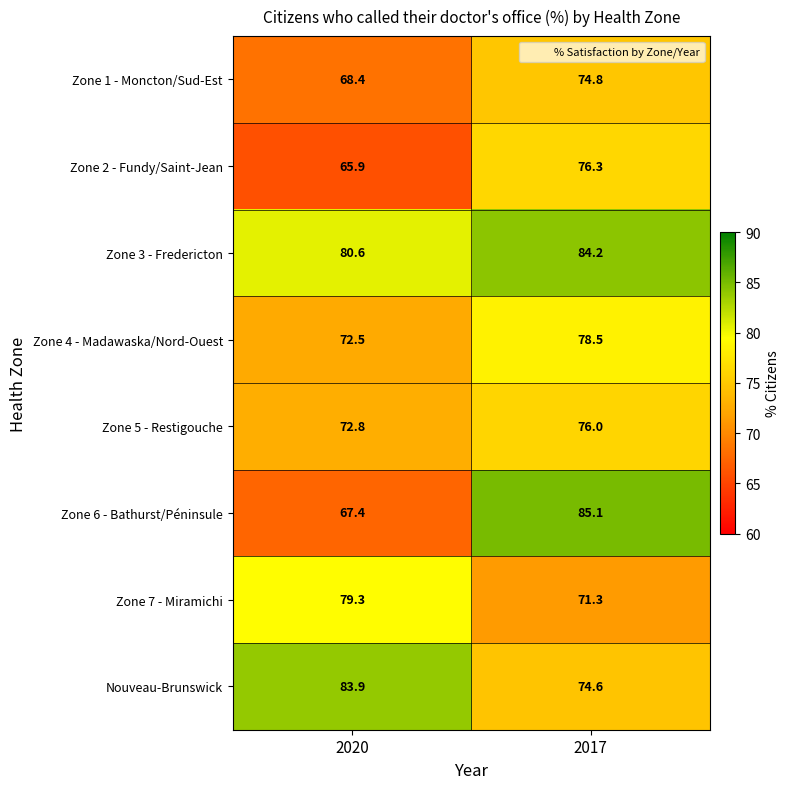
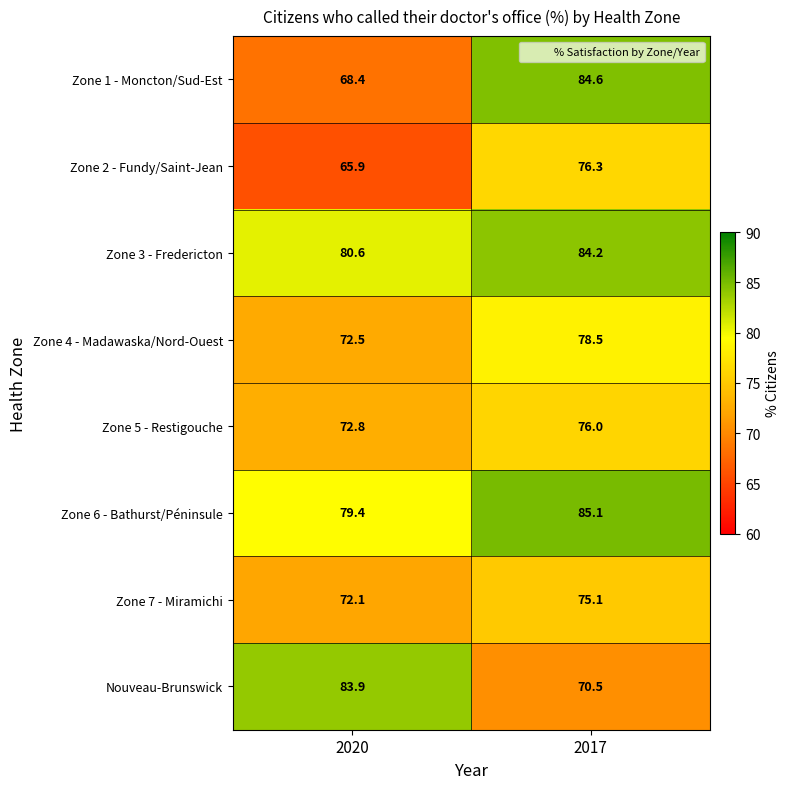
Zone 1 - Moncton/Sud-Est, 2017: 74.8 -> 84.6
Zone 6 - Bathurst/Péninsule, 2020: 67.4 -> 79.4
Zone 7 - Miramichi, 2020: 79.3 -> 72.1
Zone 7 - Miramichi, 2017: 71.3 -> 75.1
Nouveau-Brunswick, 2017: 74.6 -> 70.5
